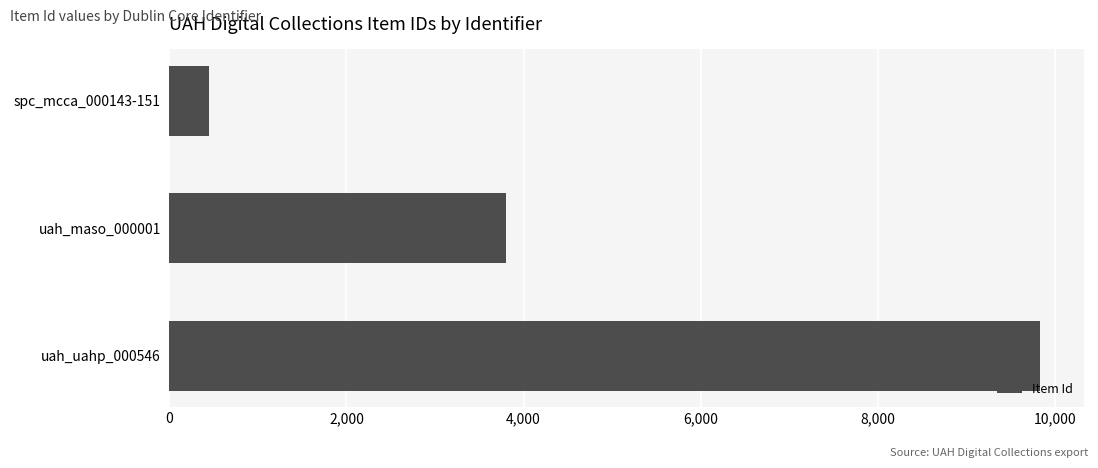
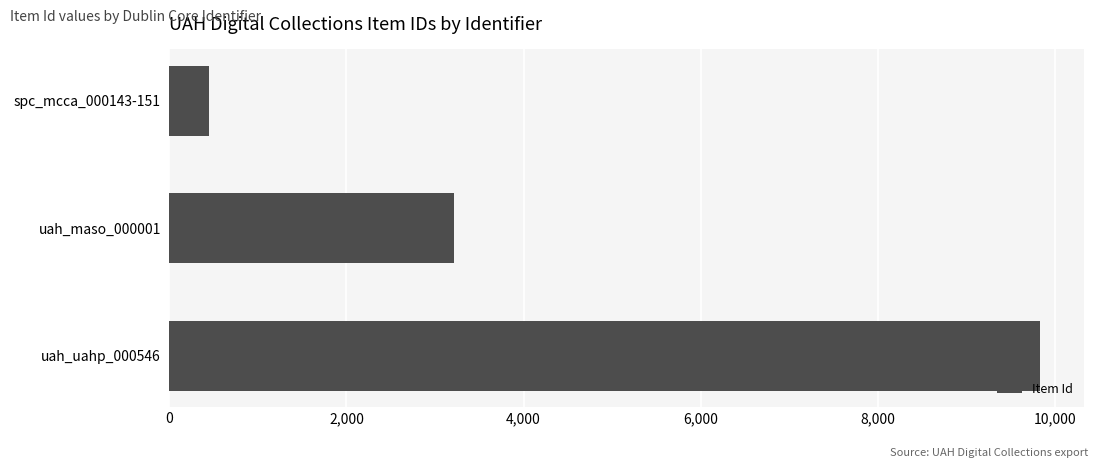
uah_maso_000001: 3,800 -> 3,200
